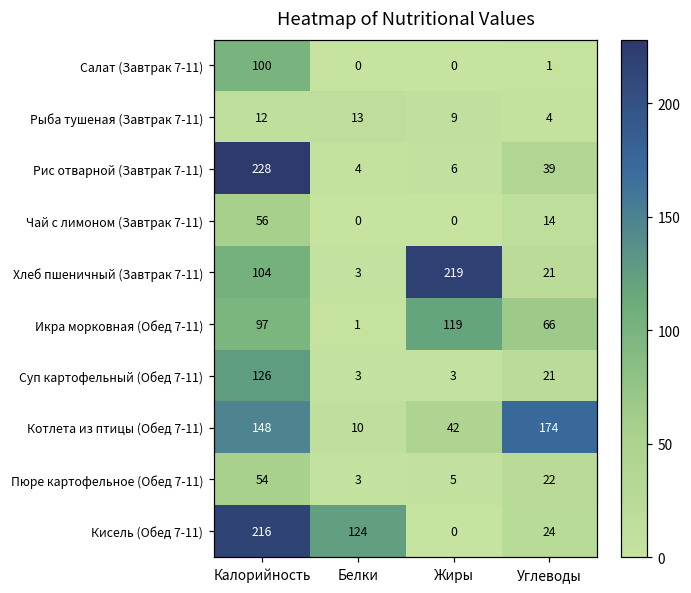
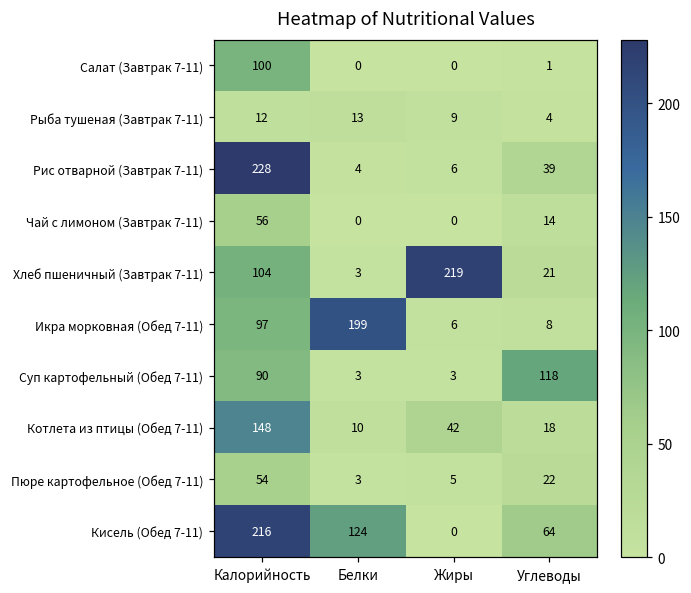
Икра морковная (Обед 7-11), Белки: 1 -> 199
Икра морковная (Обед 7-11), Жиры: 119 -> 6
Икра морковная (Обед 7-11), Углеводы: 66 -> 8
Суп картофельный (Обед 7-11), Калорийность: 126 -> 90
Суп картофельный (Обед 7-11), Углеводы: 21 -> 118
Котлета из птицы (Обед 7-11), Углеводы: 174 -> 18
Кисель (Обед 7-11), Углеводы: 24 -> 64
